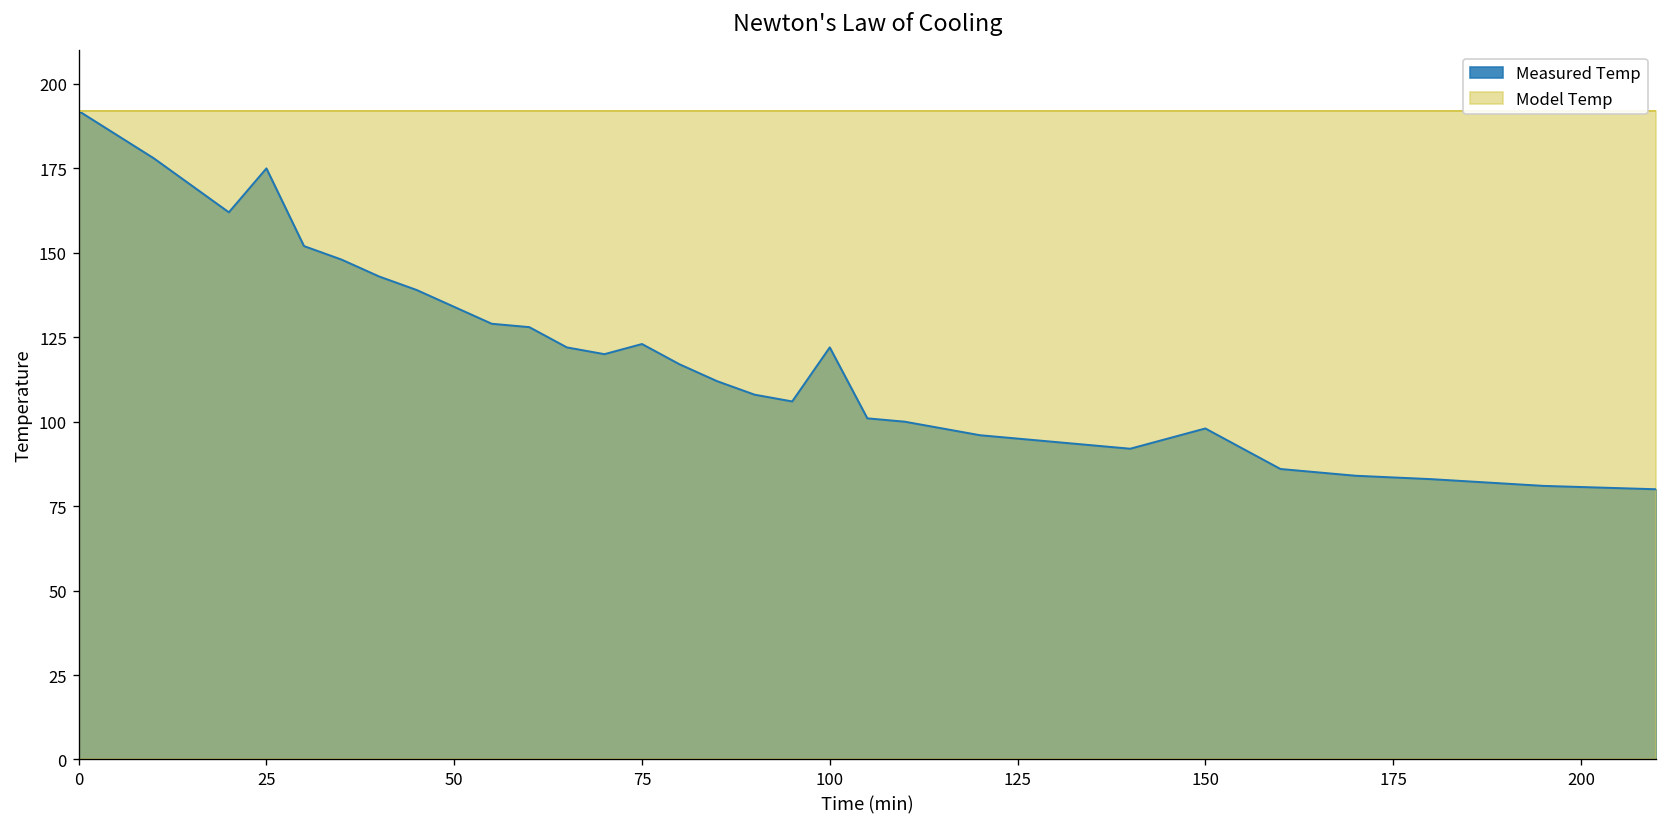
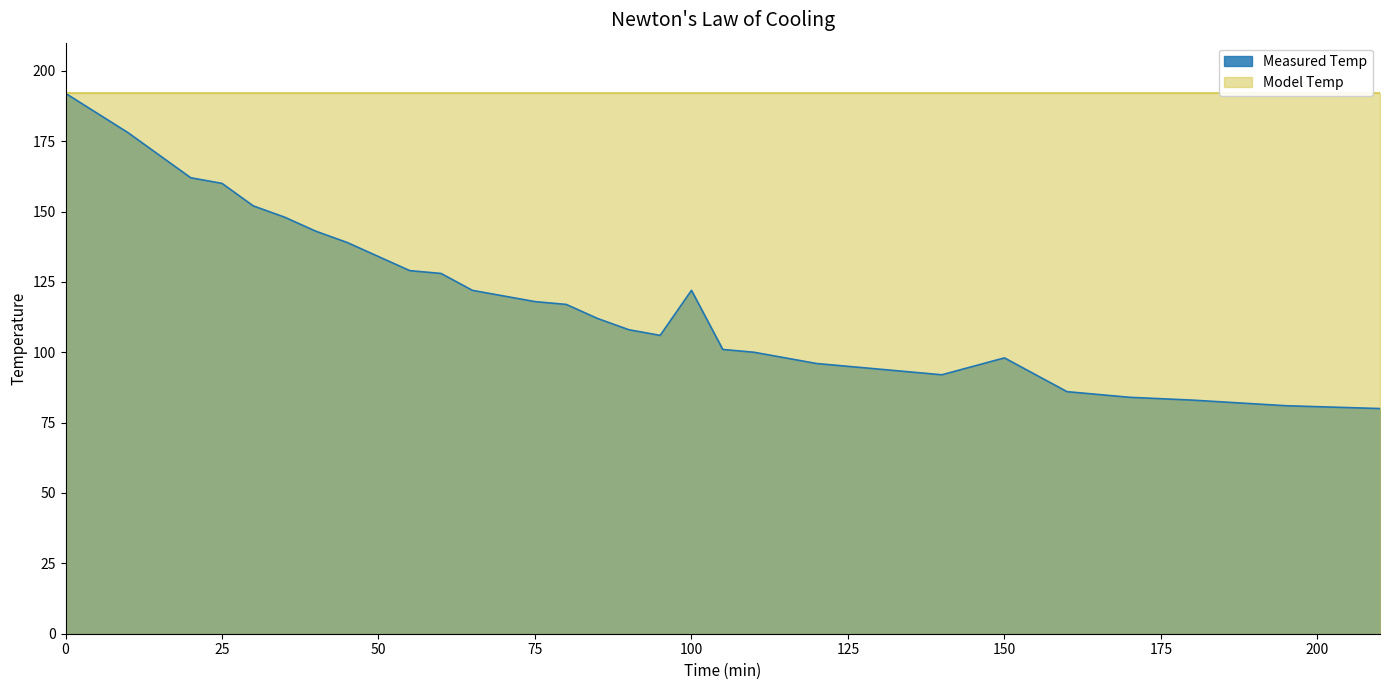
Measured Temp, 25: 175 -> 160
Measured Temp, 75: 123 -> 118
